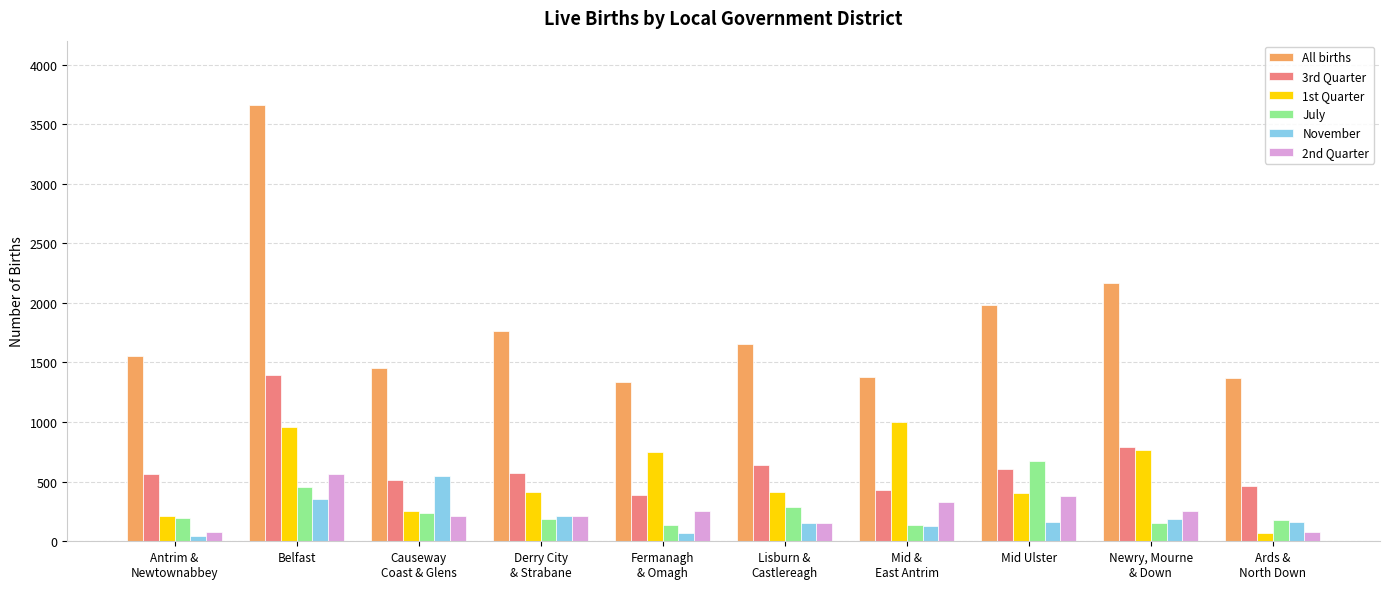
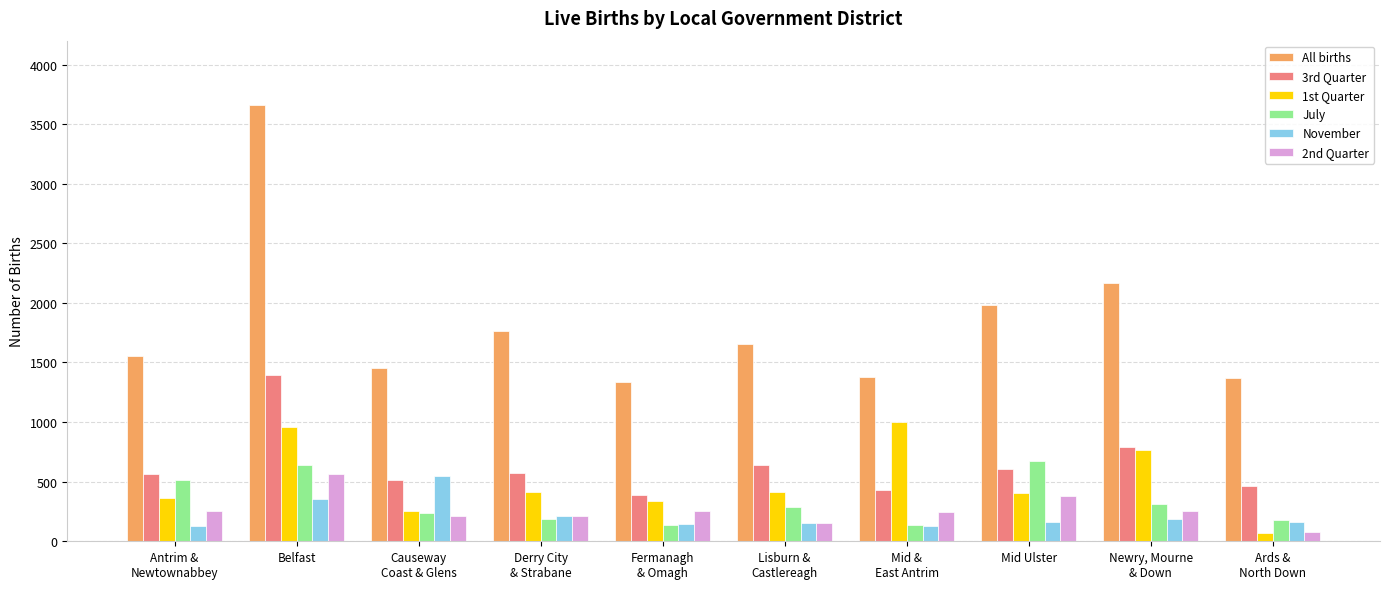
1st Quarter, Antrim & Newtownabbey: 210 -> 370
July, Antrim & Newtownabbey: 200 -> 510
November, Antrim & Newtownabbey: 40 -> 130
2nd Quarter, Antrim & Newtownabbey: 80 -> 250
July, Belfast: 460 -> 640
1st Quarter, Fermanagh & Omagh: 750 -> 340
November, Fermanagh & Omagh: 70 -> 140
2nd Quarter, Mid & East Antrim: 330 -> 250
July, Newry, Mourne & Down: 160 -> 310
